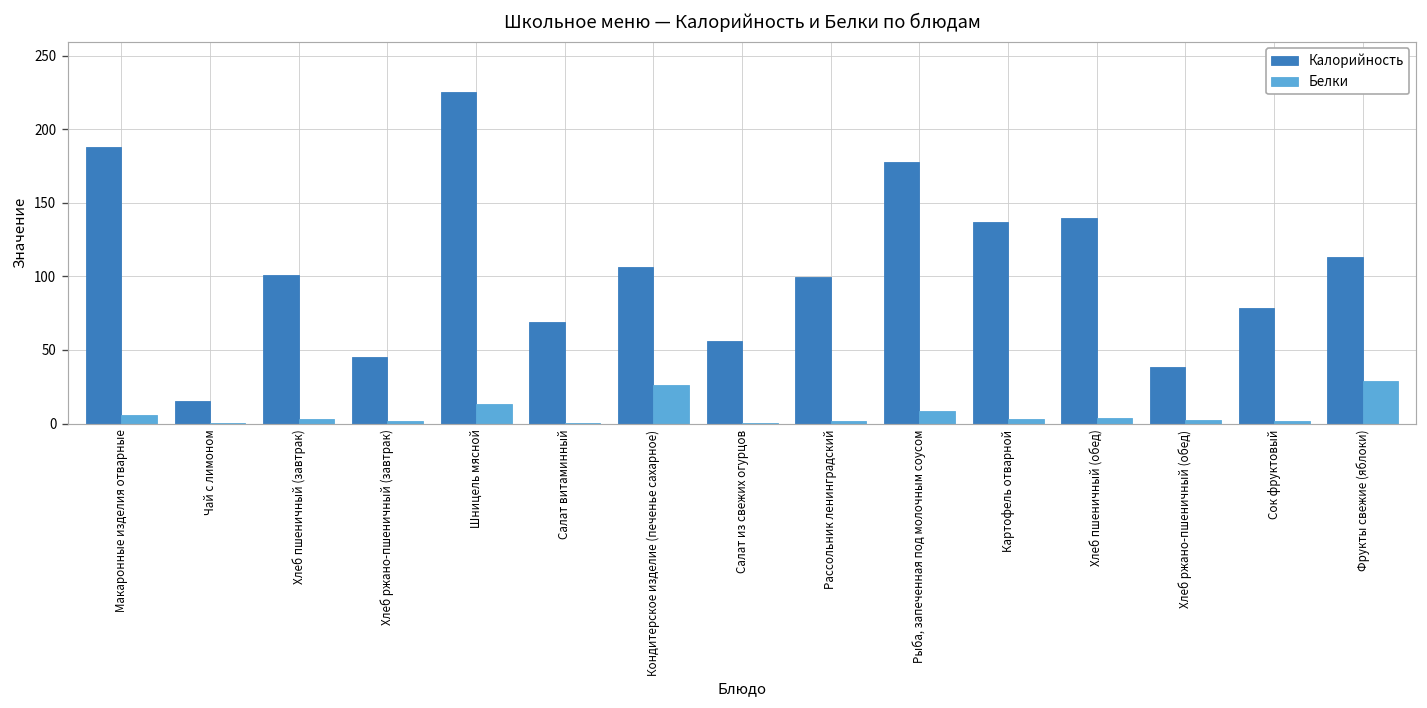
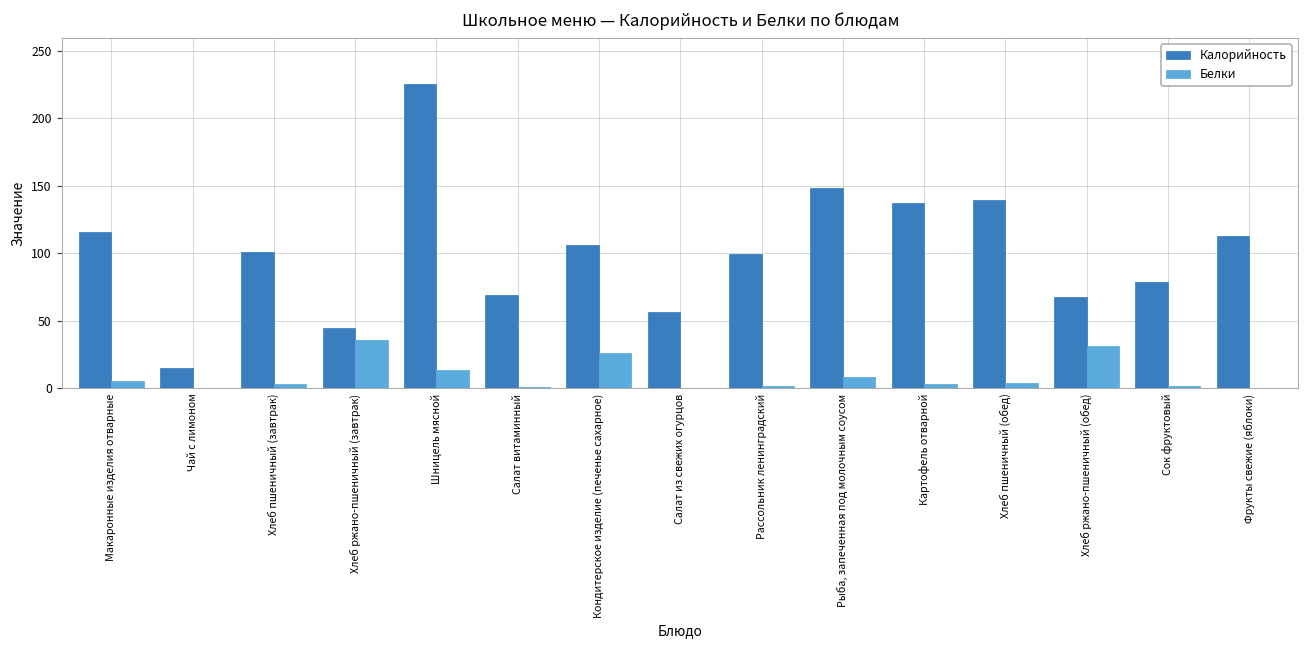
Калорийность, Макаронные изделия отварные: 188 -> 116
Белки, Хлеб ржано-пшеничный (завтрак): 2 -> 36
Калорийность, Рыба, запеченная под молочным соусом: 178 -> 148
Калорийность, Хлеб ржано-пшеничный (обед): 38 -> 68
Белки, Хлеб ржано-пшеничный (обед): 2 -> 31
Белки, Фрукты свежие (яблоки): 29 -> 0
